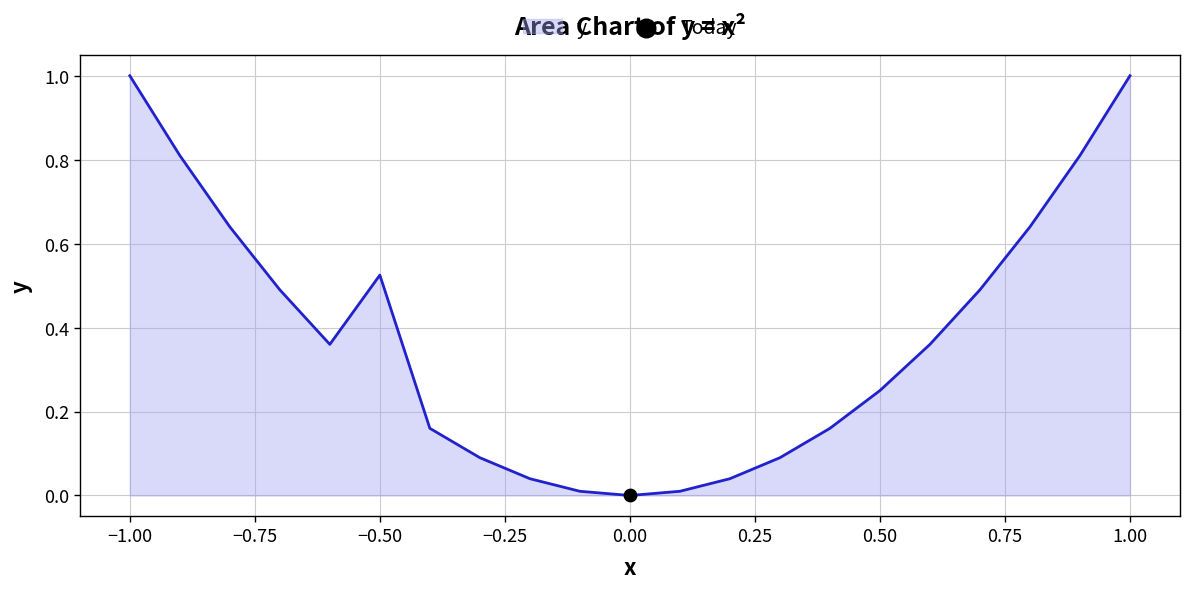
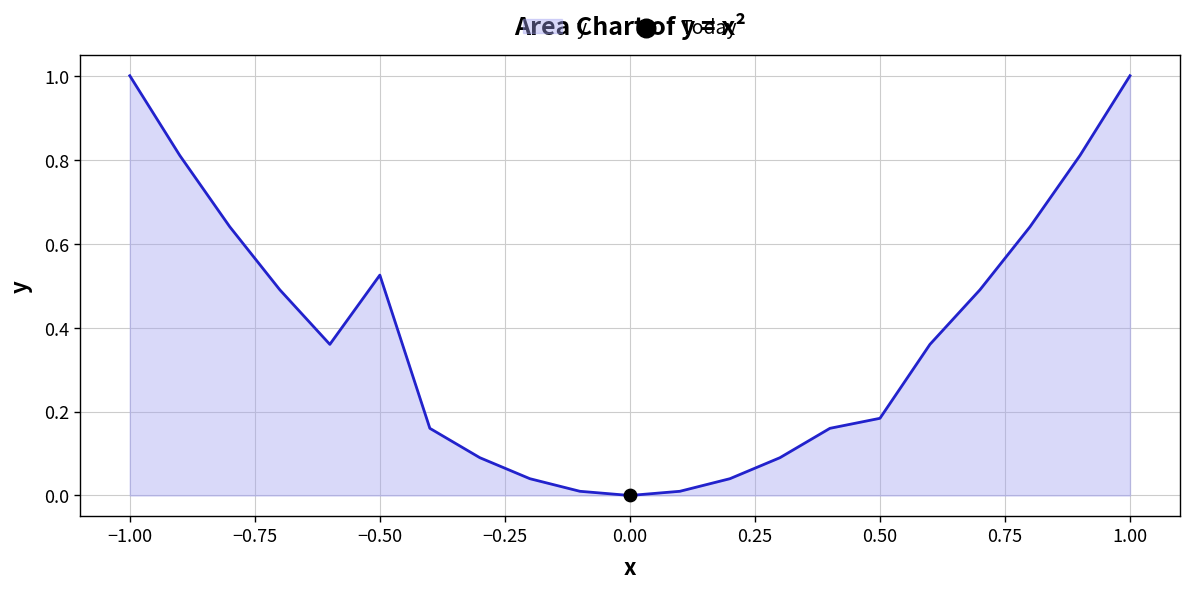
y, 0.50: 0.25 -> 0.18
